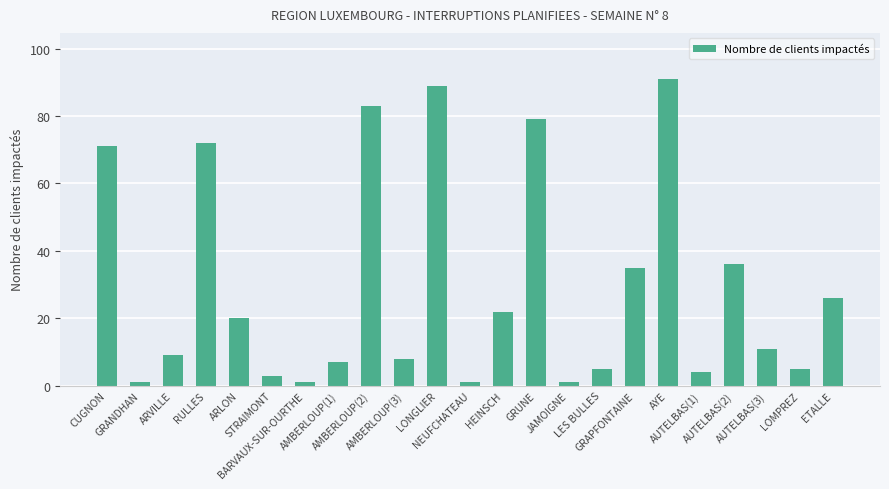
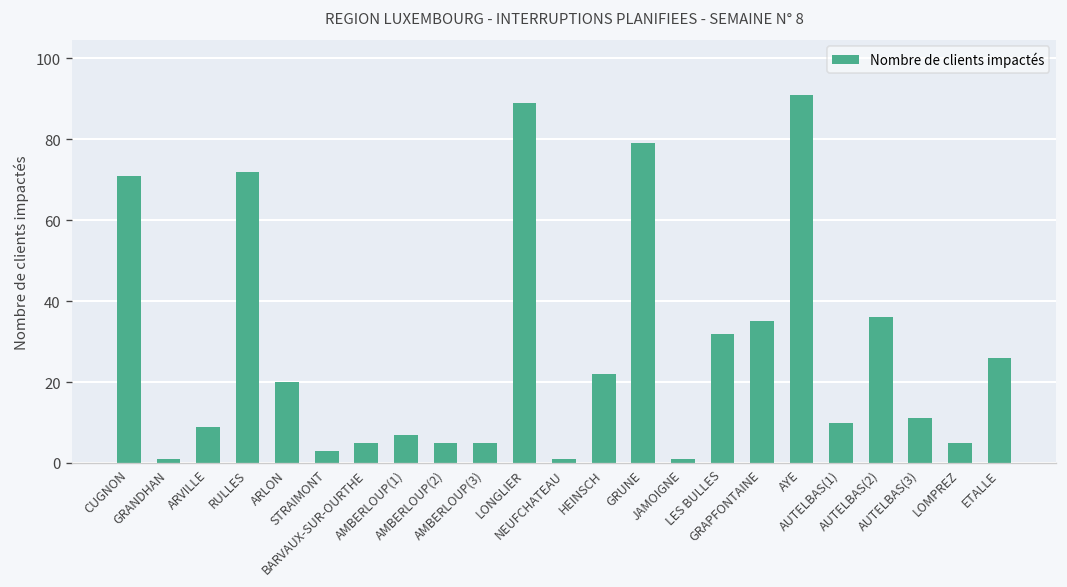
BARVAUX-SUR-OURTHE: 1 -> 5
AMBERLOUP(2): 83 -> 5
AMBERLOUP(3): 8 -> 5
LES BULLES: 5 -> 32
AUTELBAS(1): 4 -> 10
